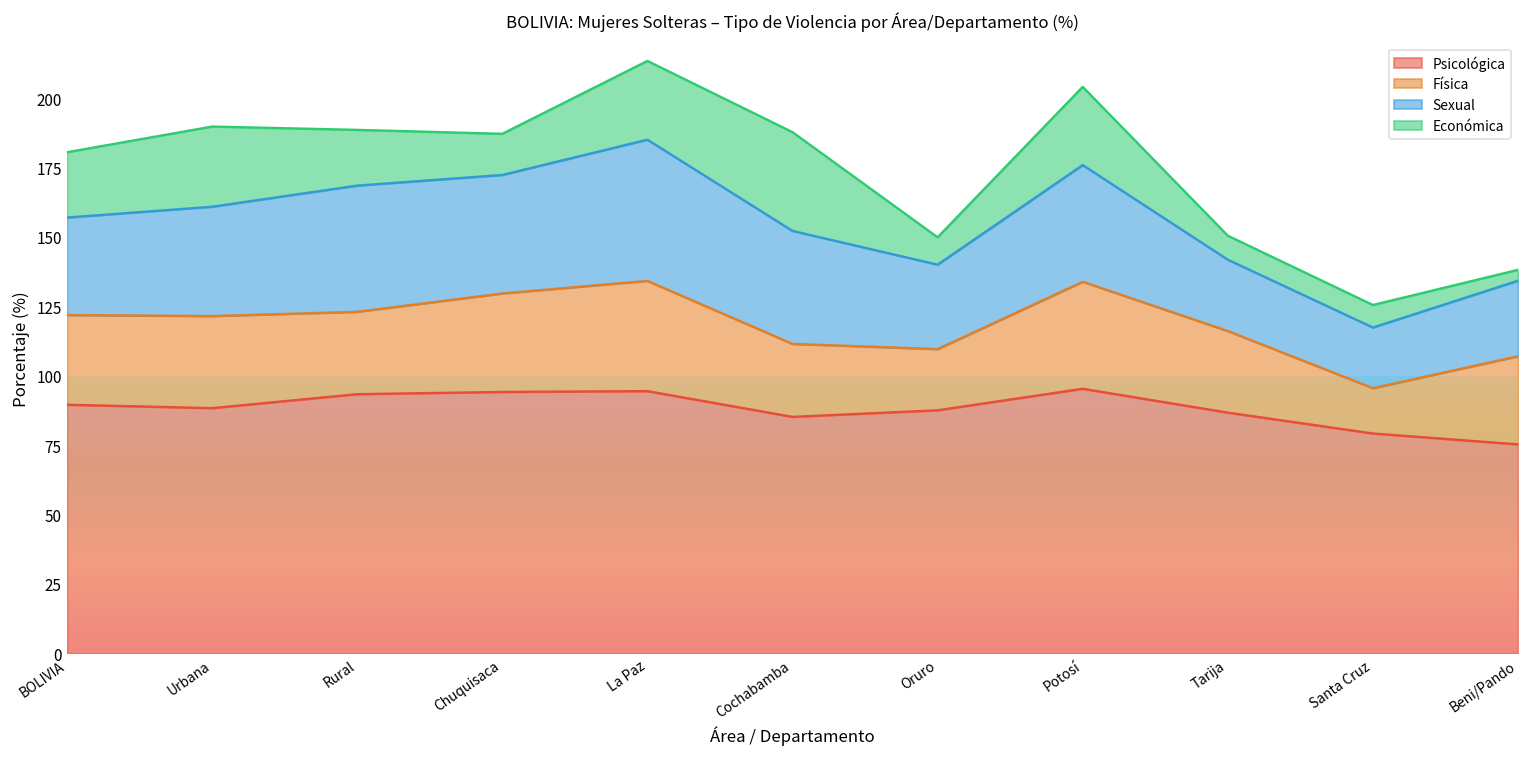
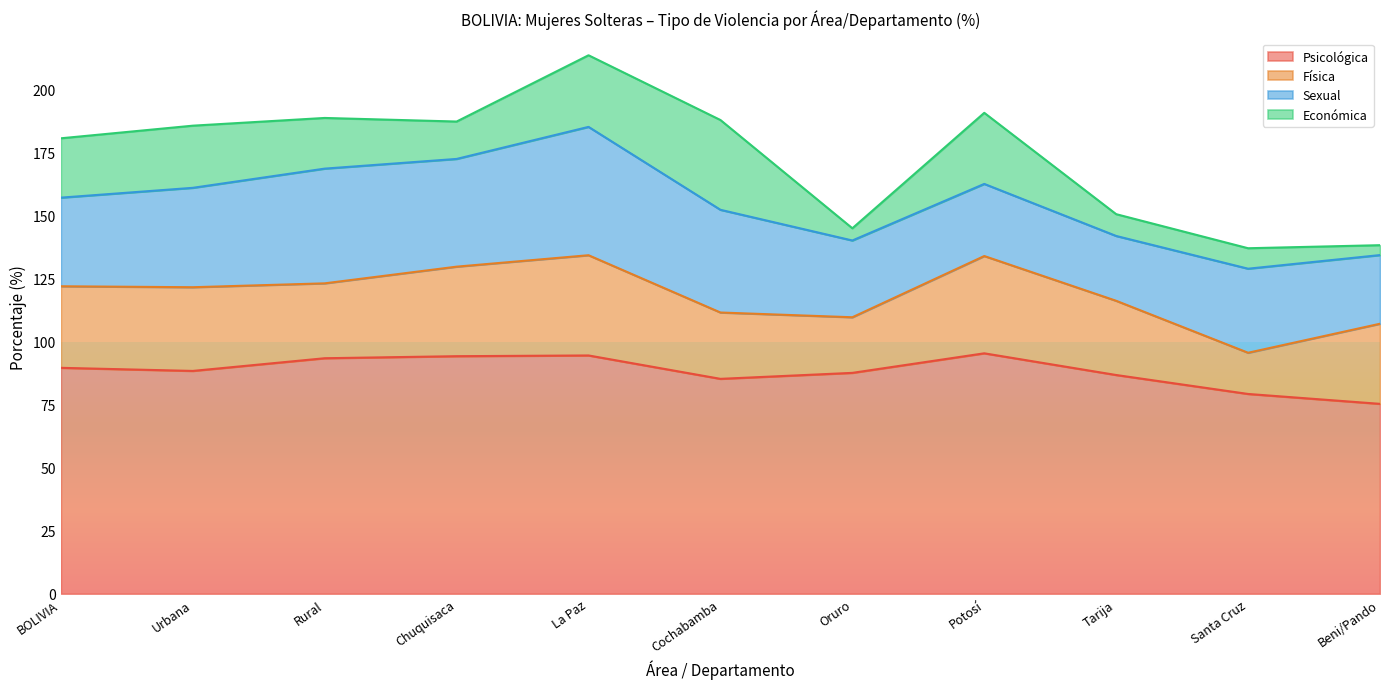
Económica, Urbana: 29 -> 25
Económica, Oruro: 10 -> 5
Sexual, Potosí: 42 -> 29
Sexual, Santa Cruz: 22 -> 33
